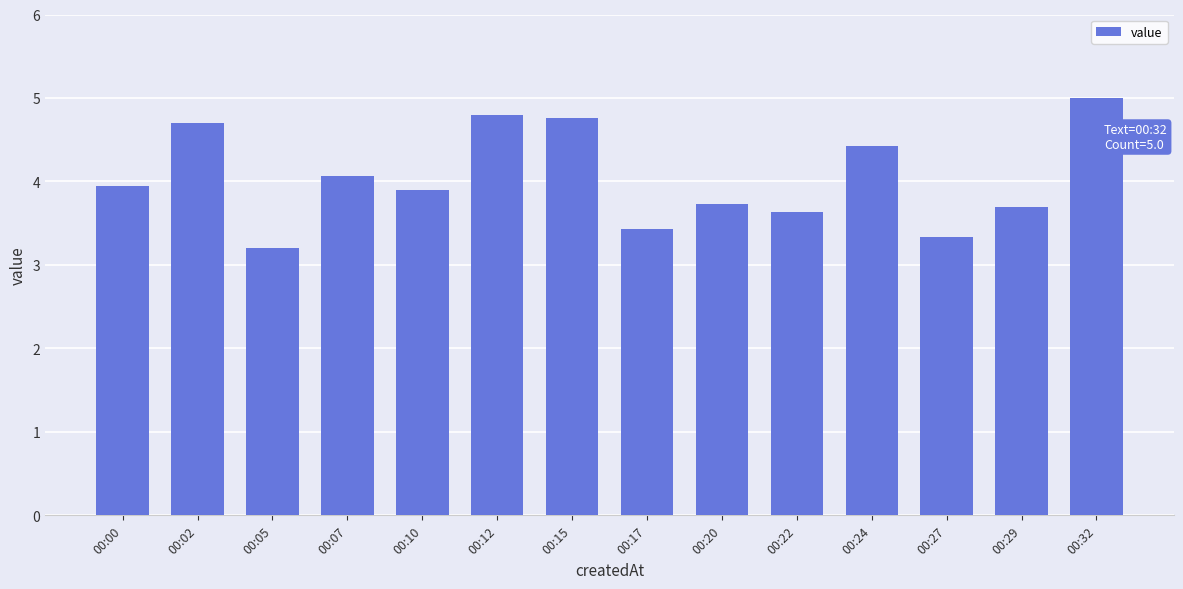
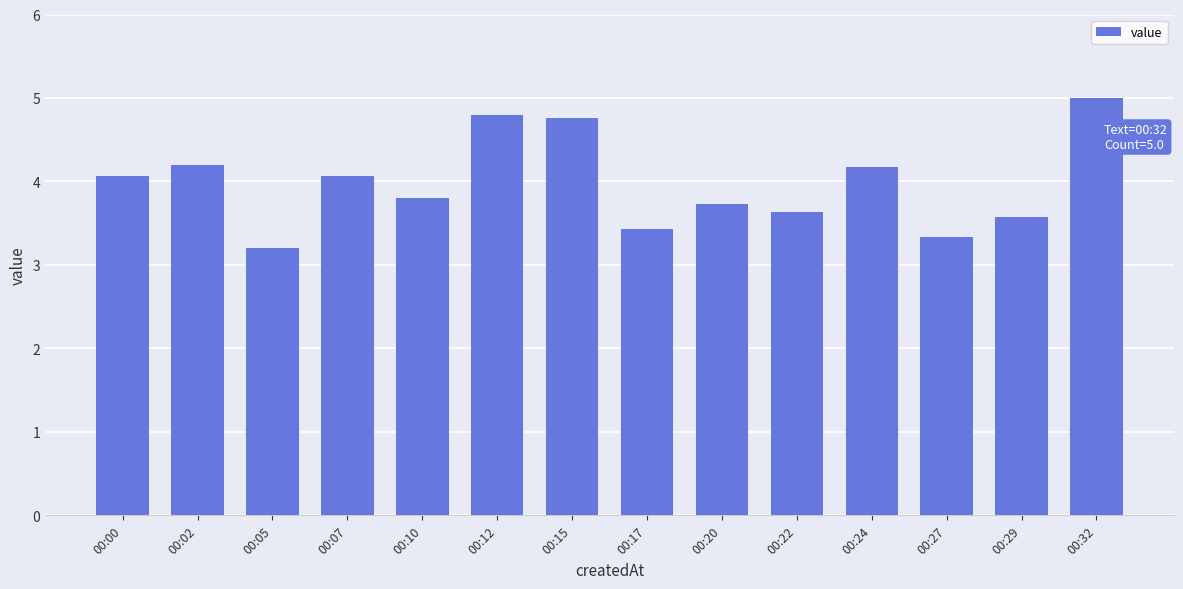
00:00: 3.9 -> 4.1
00:02: 4.7 -> 4.2
00:10: 3.9 -> 3.8
00:24: 4.4 -> 4.2
00:29: 3.7 -> 3.6
